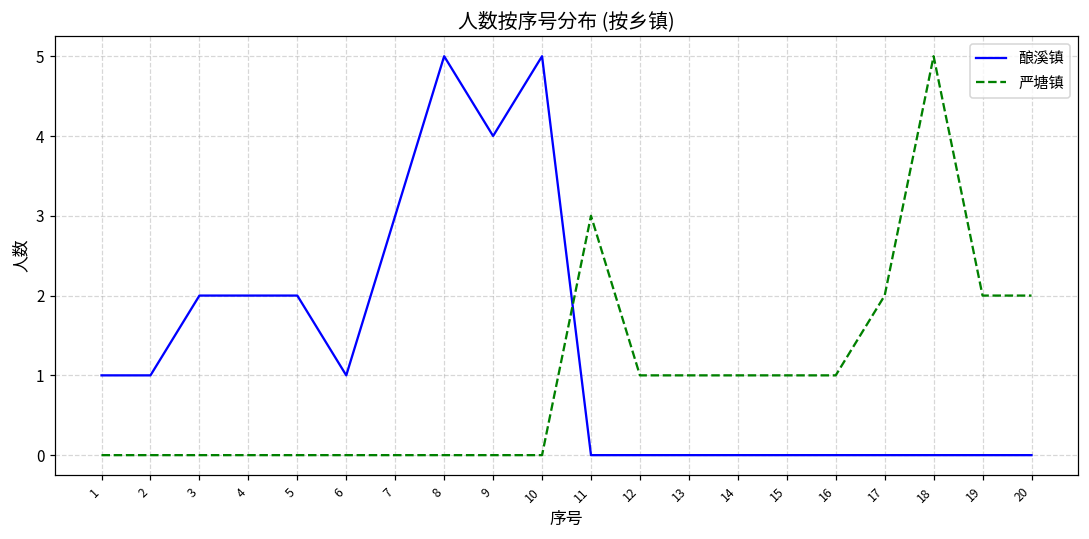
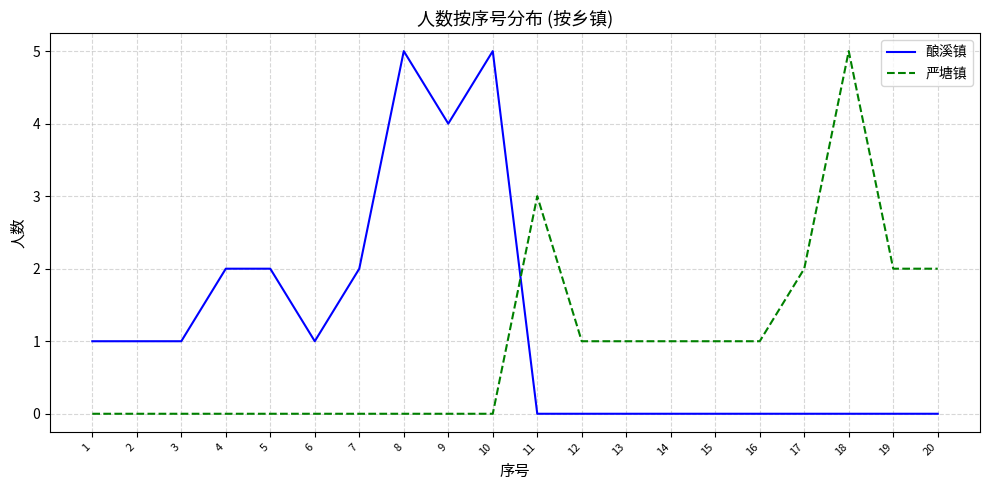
酿溪镇, 3: 2 -> 1
酿溪镇, 7: 3 -> 2
